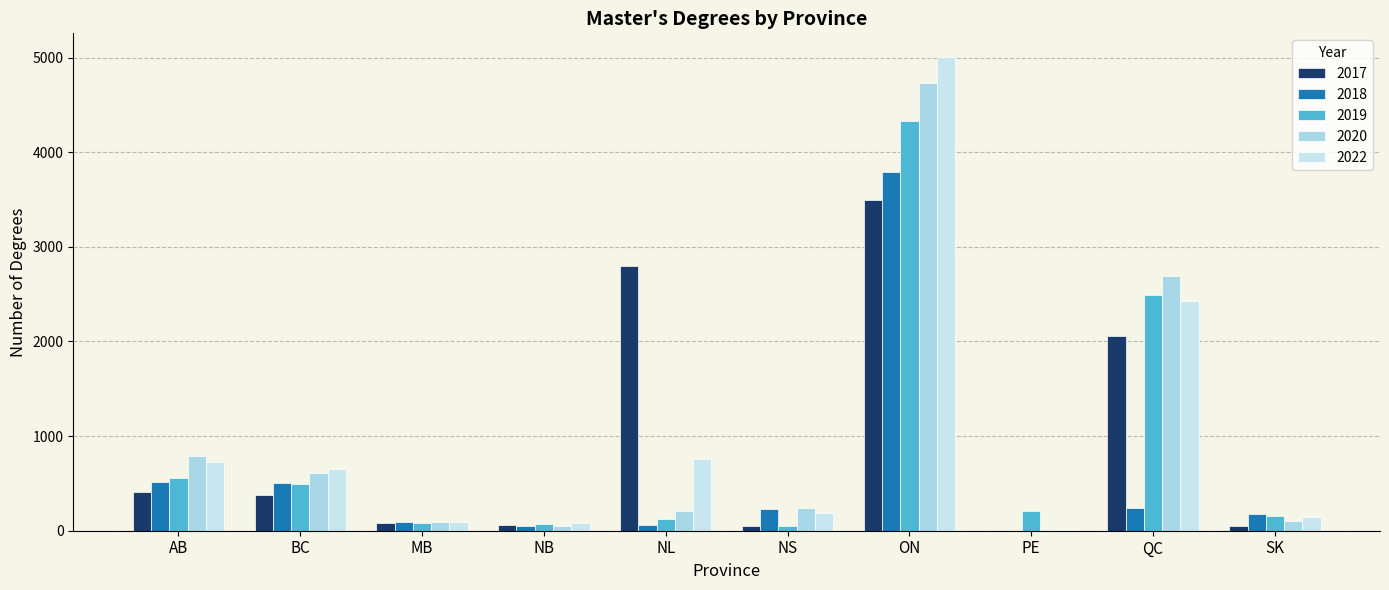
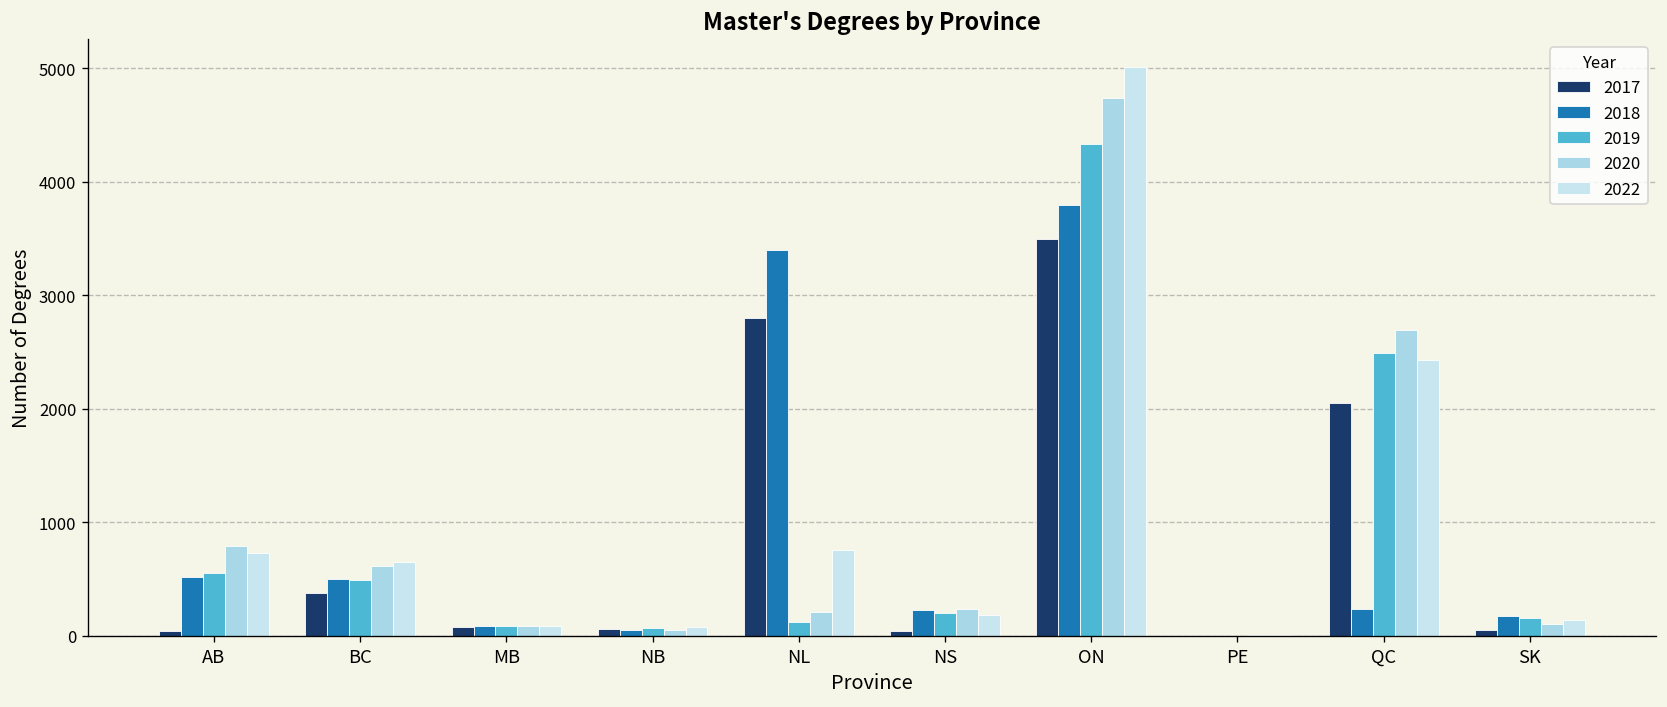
2017, AB: 400 -> 0
2018, NL: 100 -> 3400
2019, NS: 100 -> 200
2019, PE: 200 -> 0
